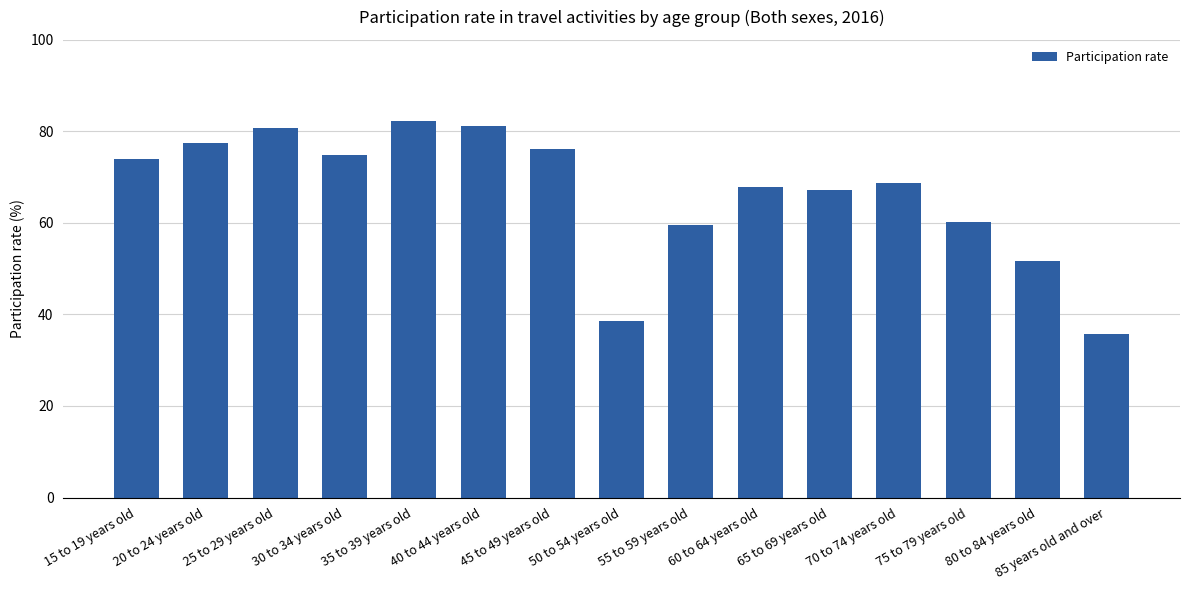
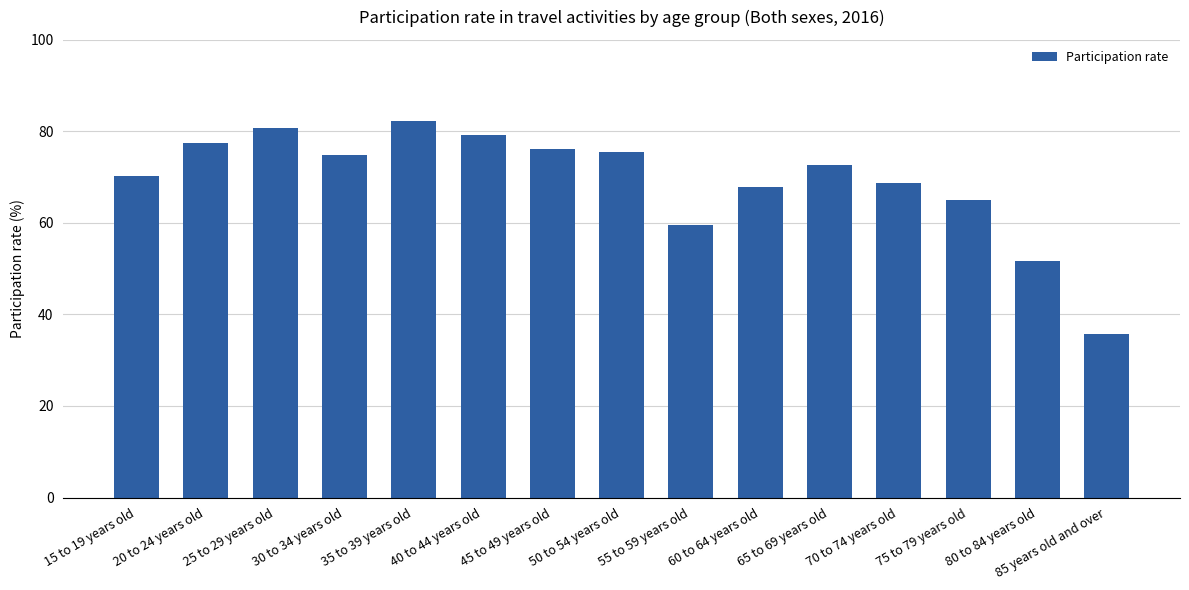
15 to 19 years old: 74 -> 70
40 to 44 years old: 81 -> 79
50 to 54 years old: 39 -> 76
65 to 69 years old: 67 -> 73
75 to 79 years old: 60 -> 65
